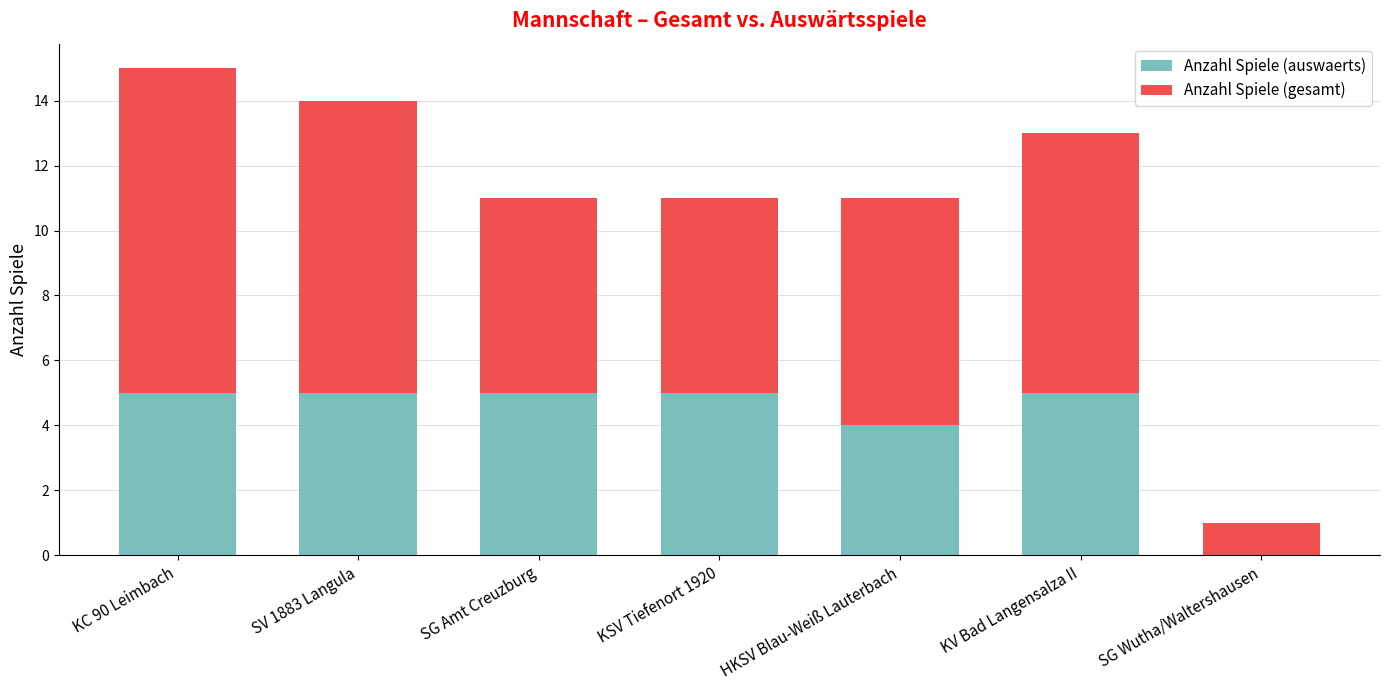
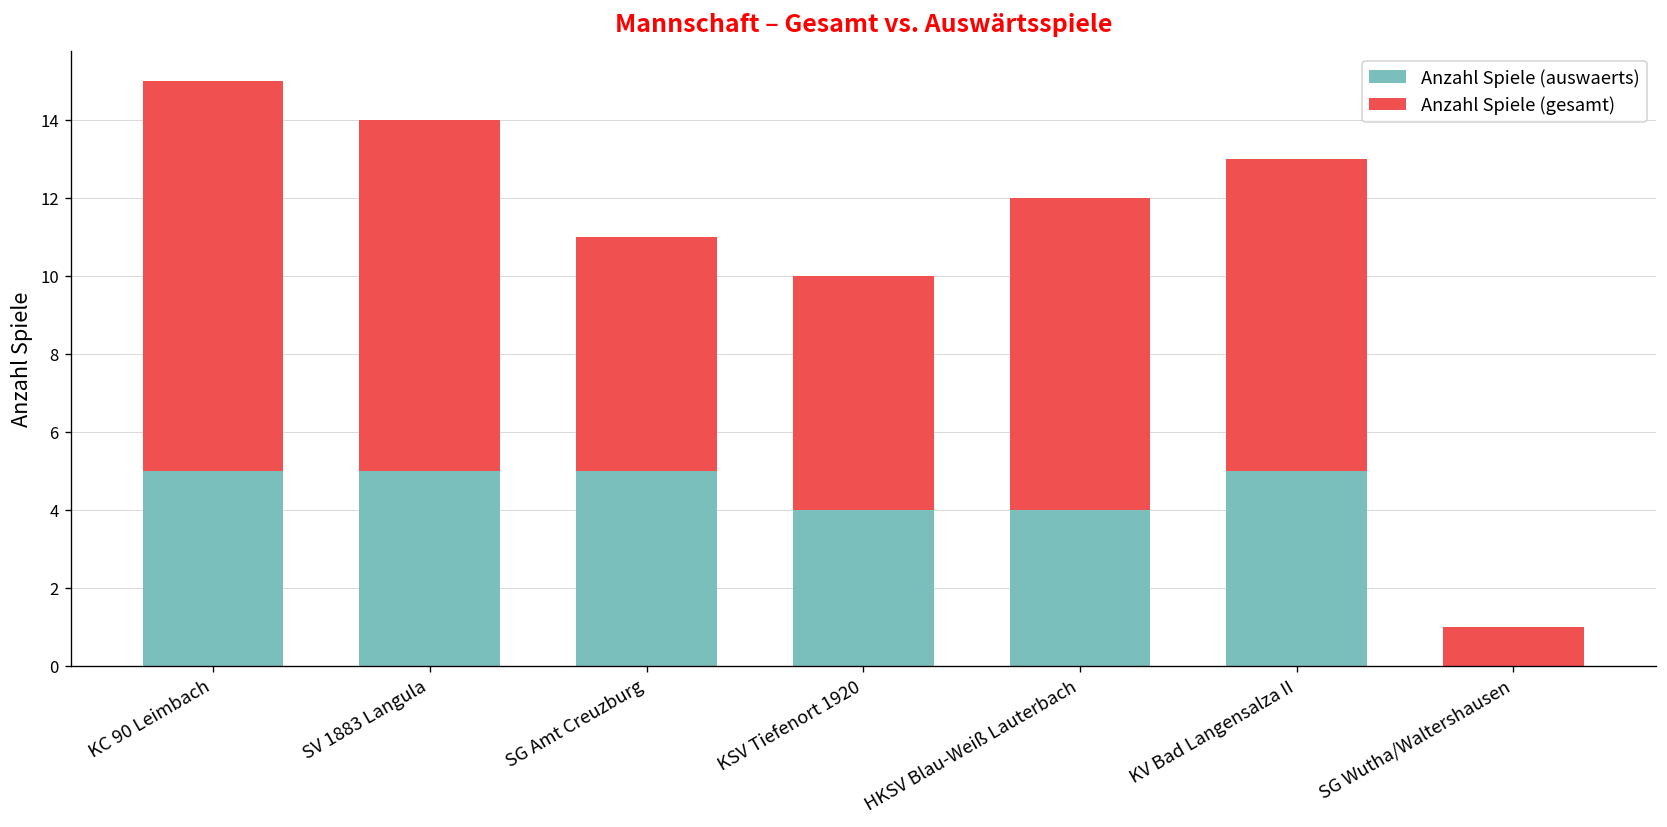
Anzahl Spiele (auswaerts), KSV Tiefenort 1920: 5 -> 4
Anzahl Spiele (gesamt), HKSV Blau-Weiß Lauterbach: 7 -> 8
